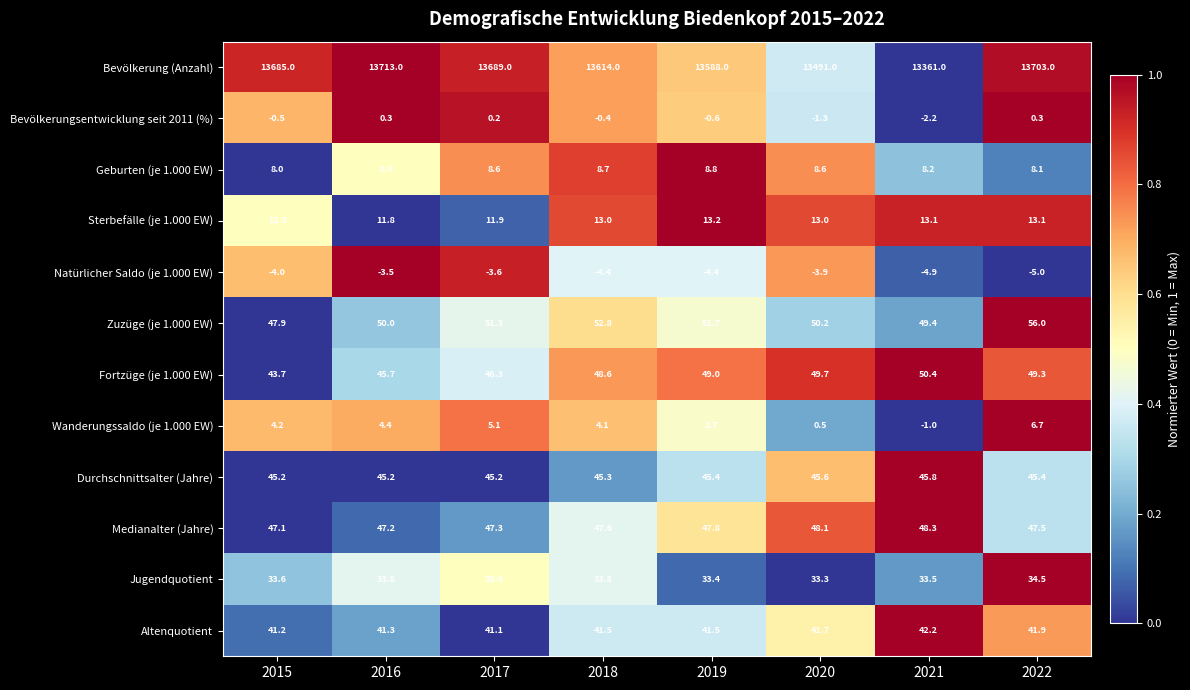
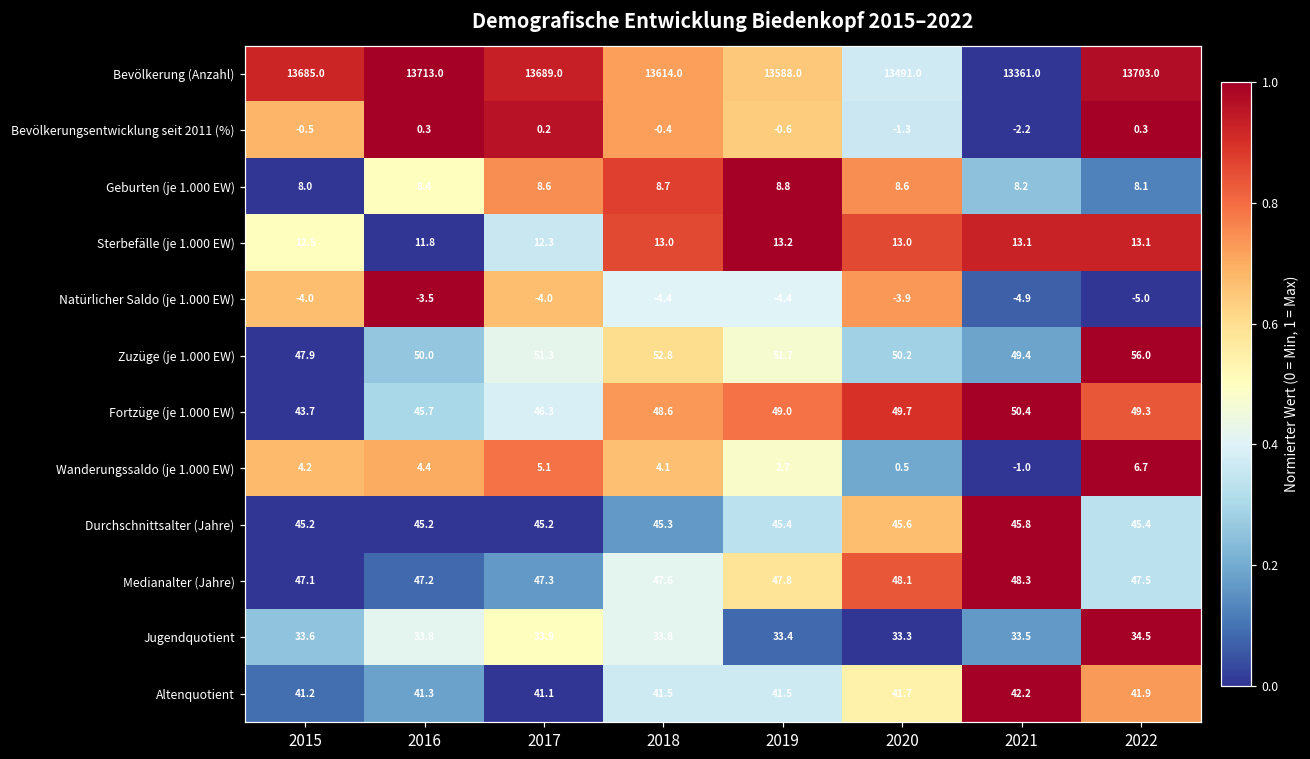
Sterbefälle (je 1.000 EW), 2017: 11.9 -> 12.3
Natürlicher Saldo (je 1.000 EW), 2017: -3.6 -> -4.0
